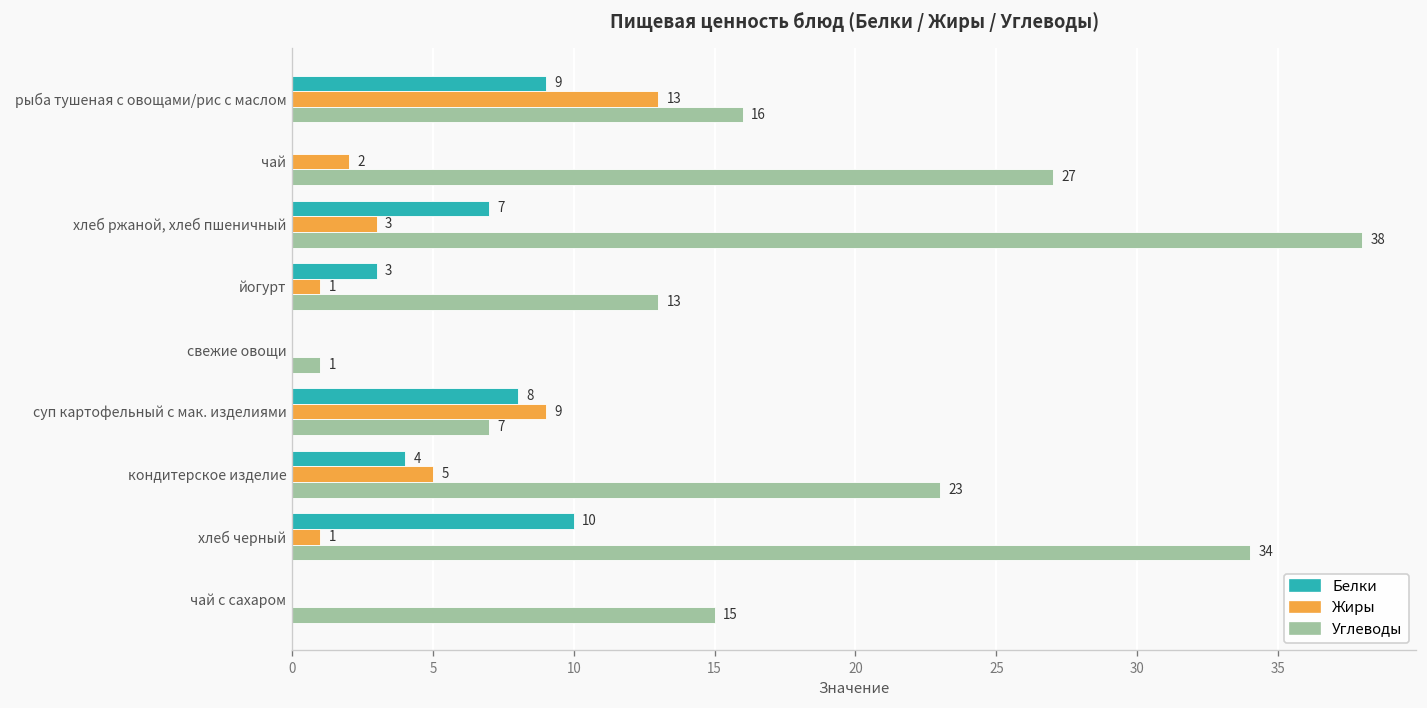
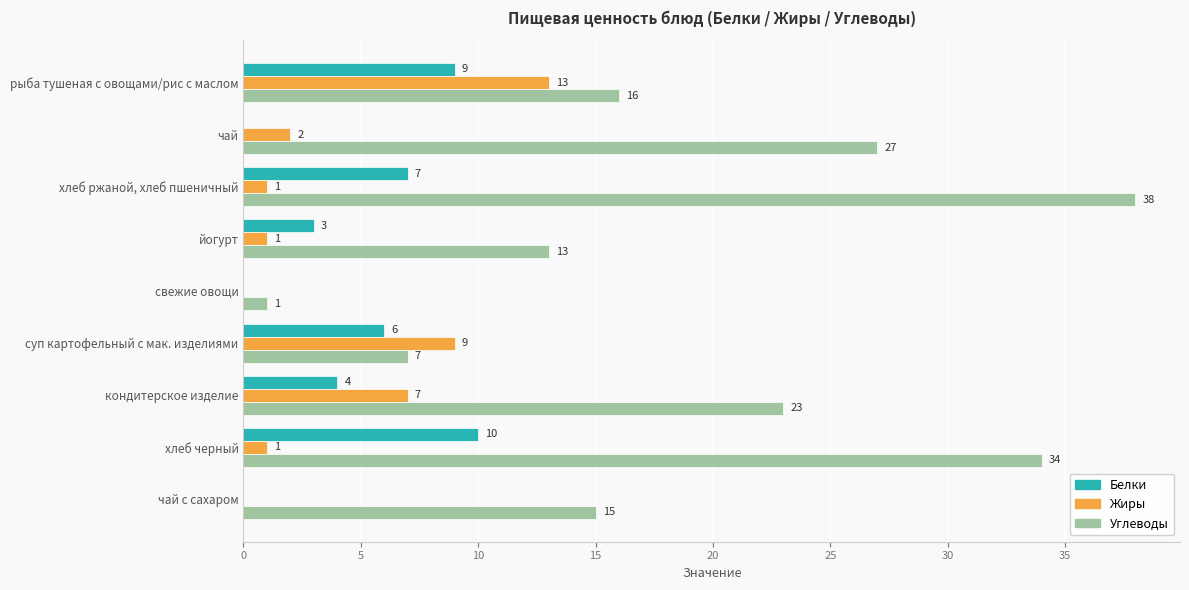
Жиры, хлеб ржаной, хлеб пшеничный: 3 -> 1
Белки, суп картофельный с мак. изделиями: 8 -> 6
Жиры, кондитерское изделие: 5 -> 7
